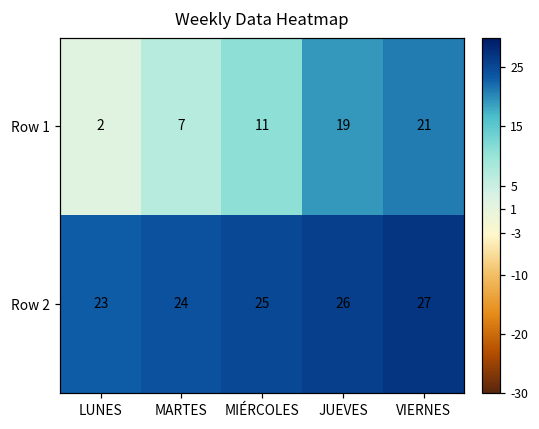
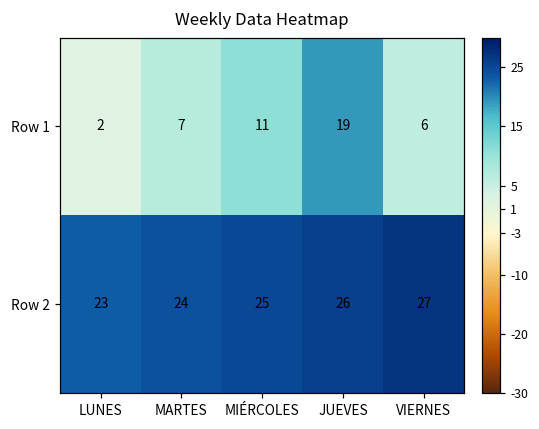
Row 1, VIERNES: 21 -> 6
